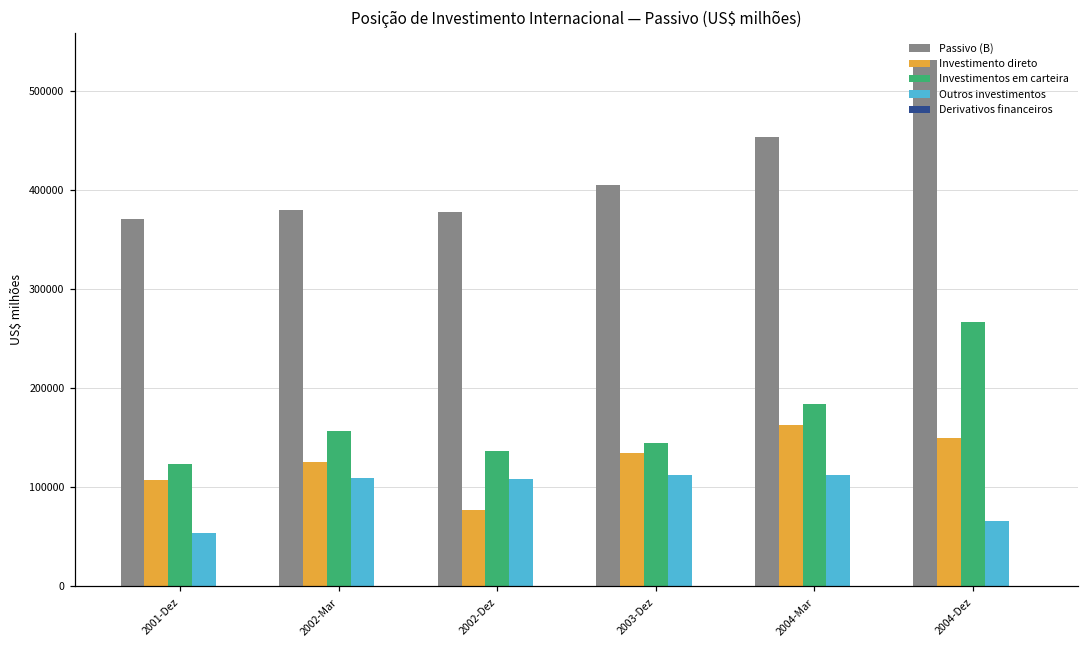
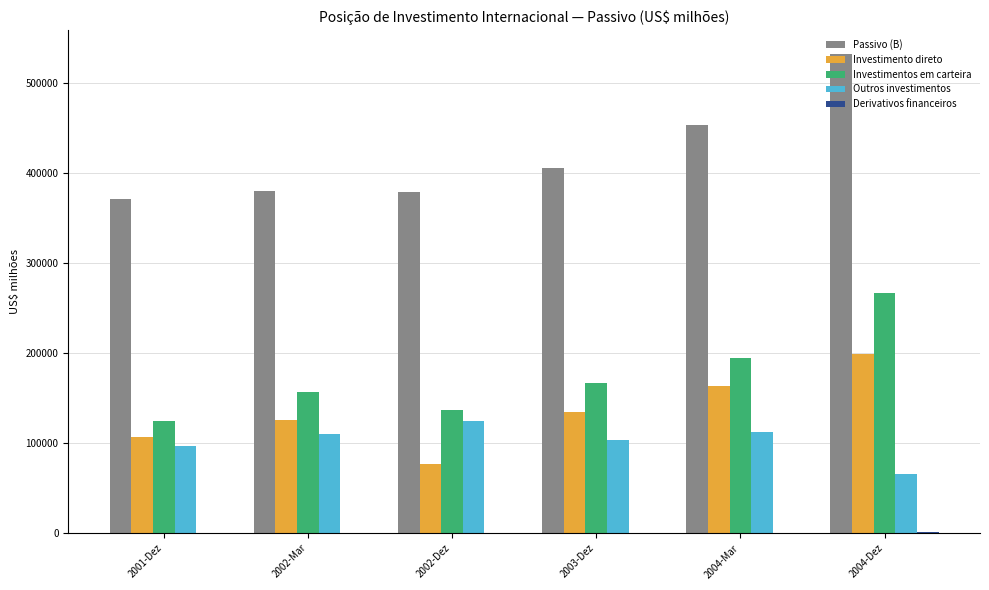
Outros investimentos, 2001-Dez: 50000 -> 100000
Outros investimentos, 2002-Dez: 110000 -> 120000
Investimentos em carteira, 2003-Dez: 150000 -> 170000
Outros investimentos, 2003-Dez: 110000 -> 100000
Investimentos em carteira, 2004-Mar: 180000 -> 190000
Investimento direto, 2004-Dez: 150000 -> 200000
